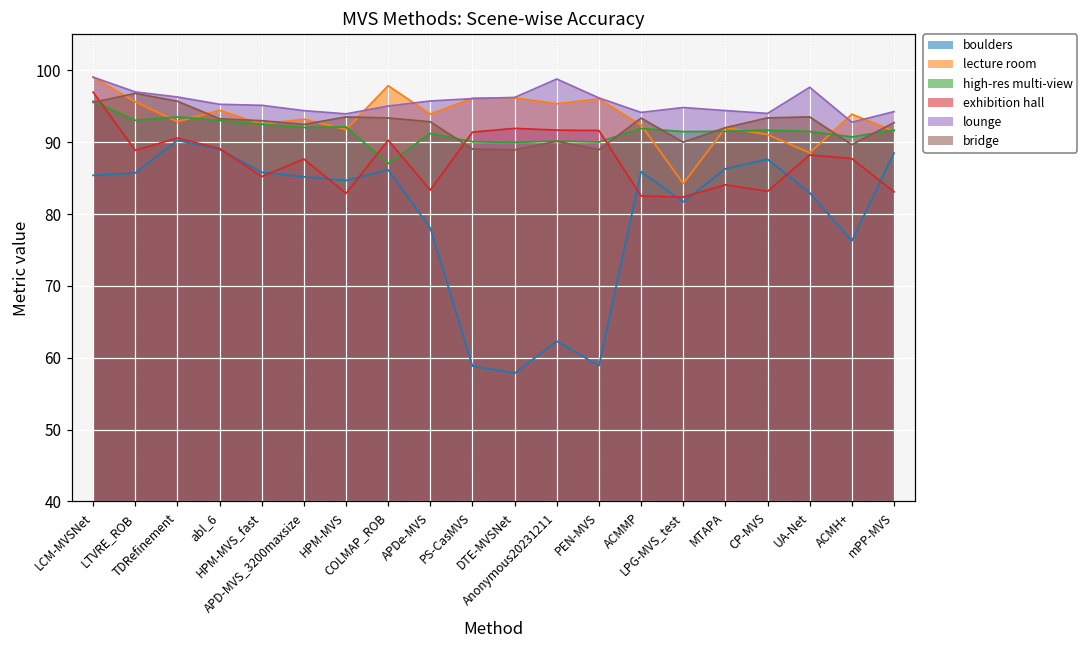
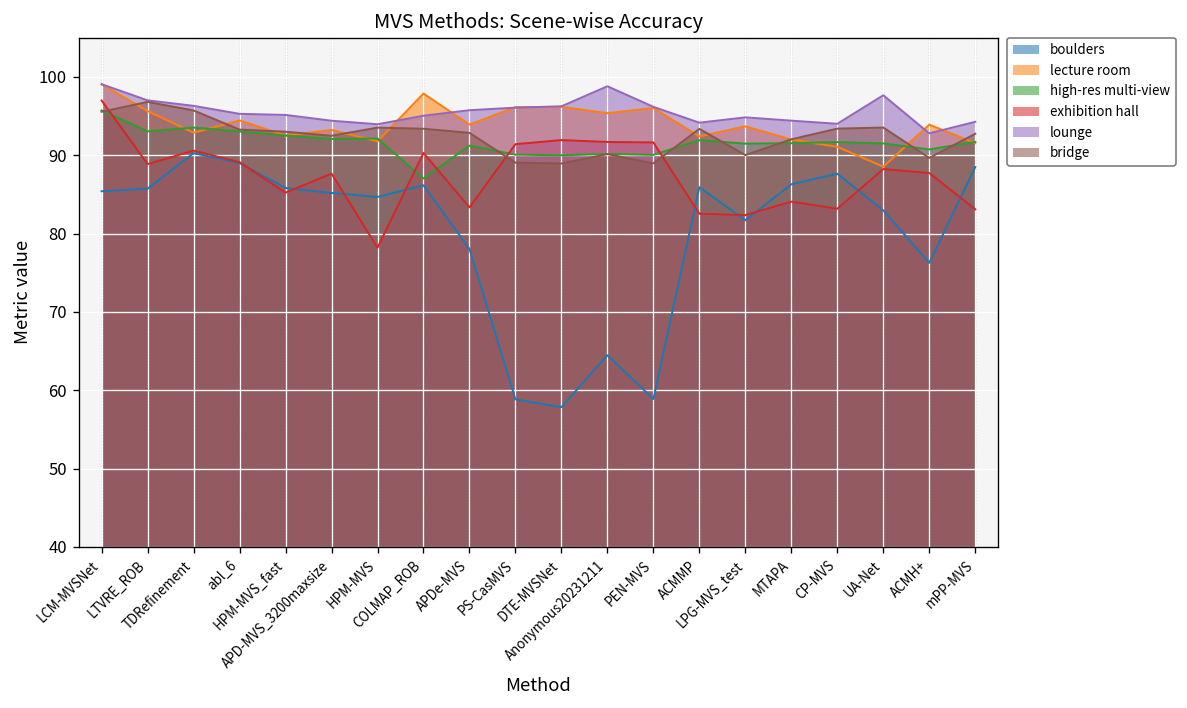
exhibition hall, HPM-MVS: 83 -> 78
boulders, Anonymous20231211: 62 -> 64
lecture room, LPG-MVS_test: 84 -> 94
